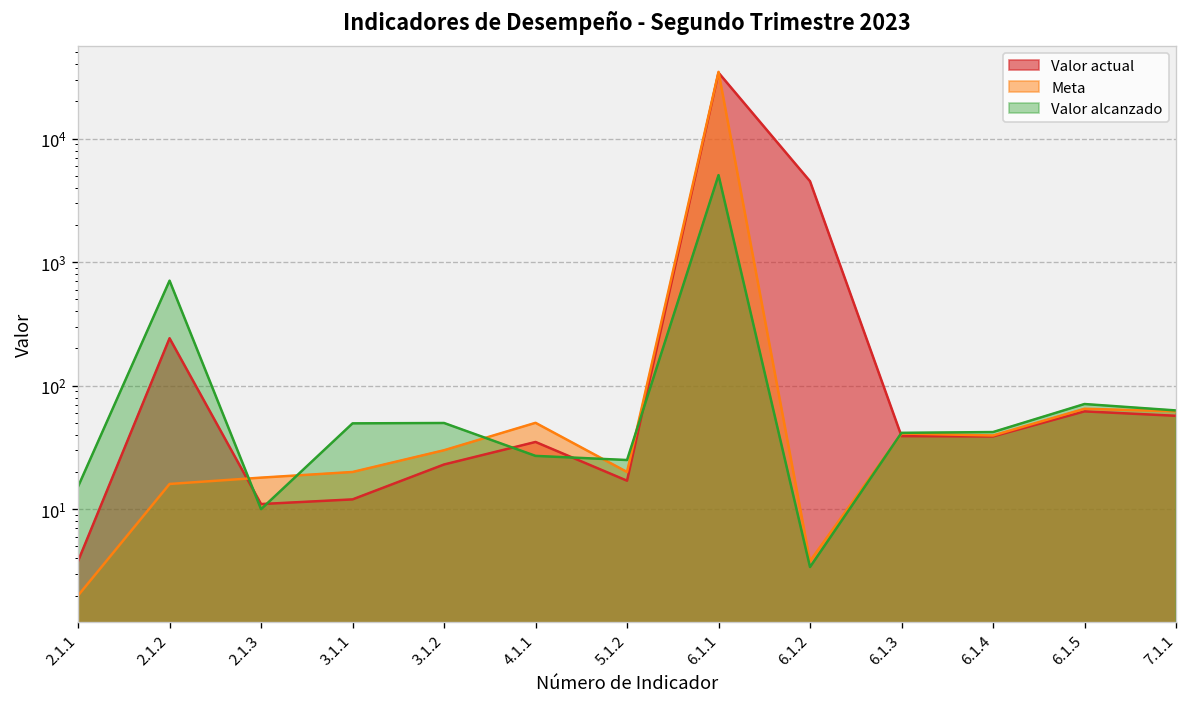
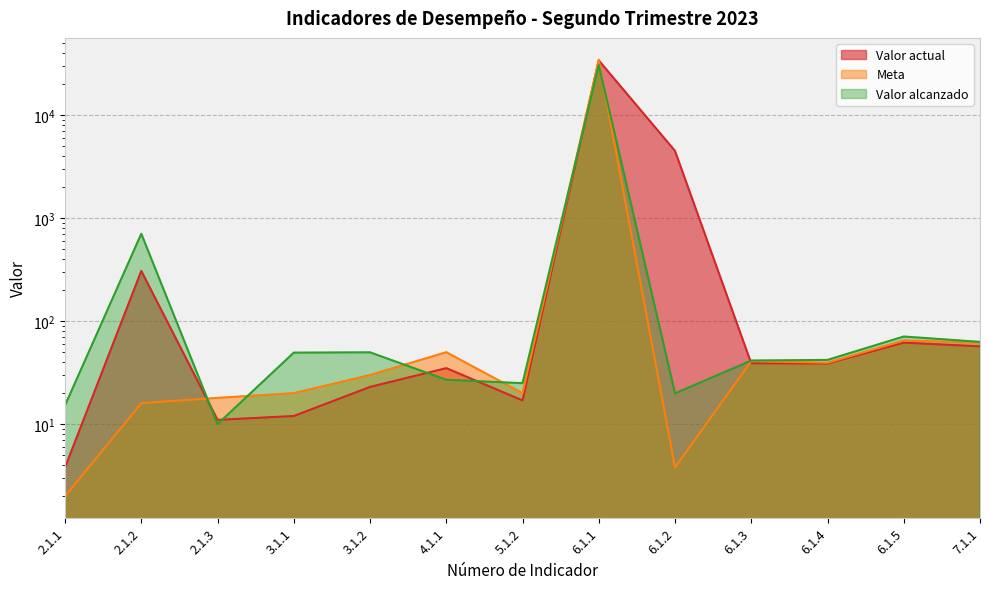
Valor actual, 2.1.2: 240 -> 310
Valor alcanzado, 6.1.1: 5000 -> 31000
Valor alcanzado, 6.1.2: 3.4 -> 20
